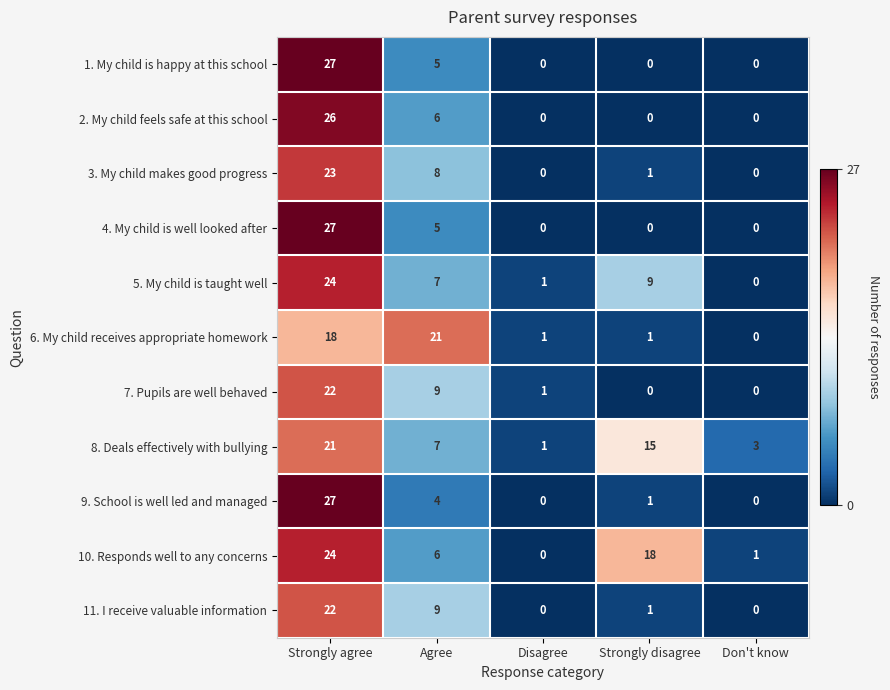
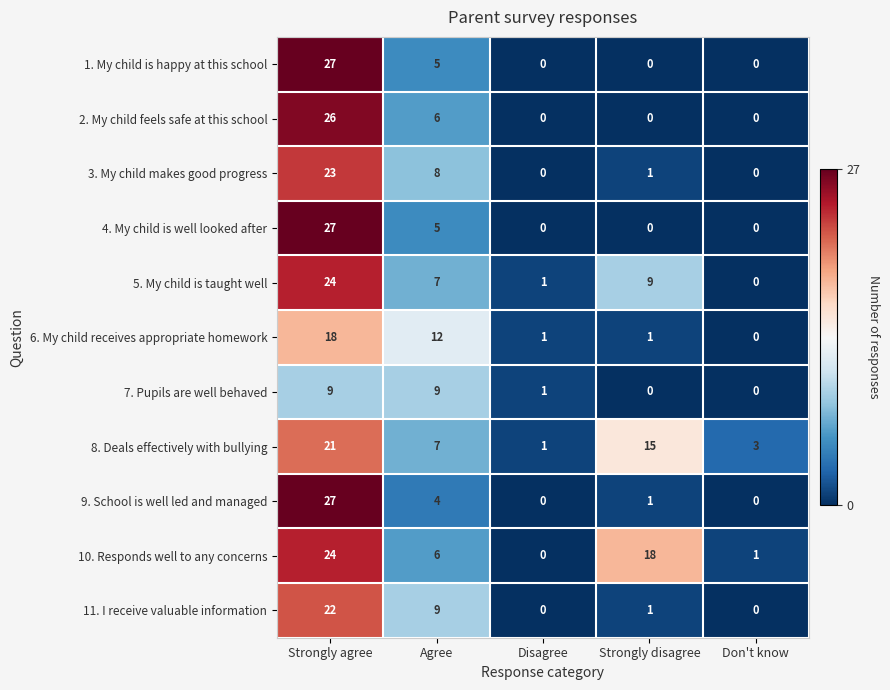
6. My child receives appropriate homework, Agree: 21 -> 12
7. Pupils are well behaved, Strongly agree: 22 -> 9
